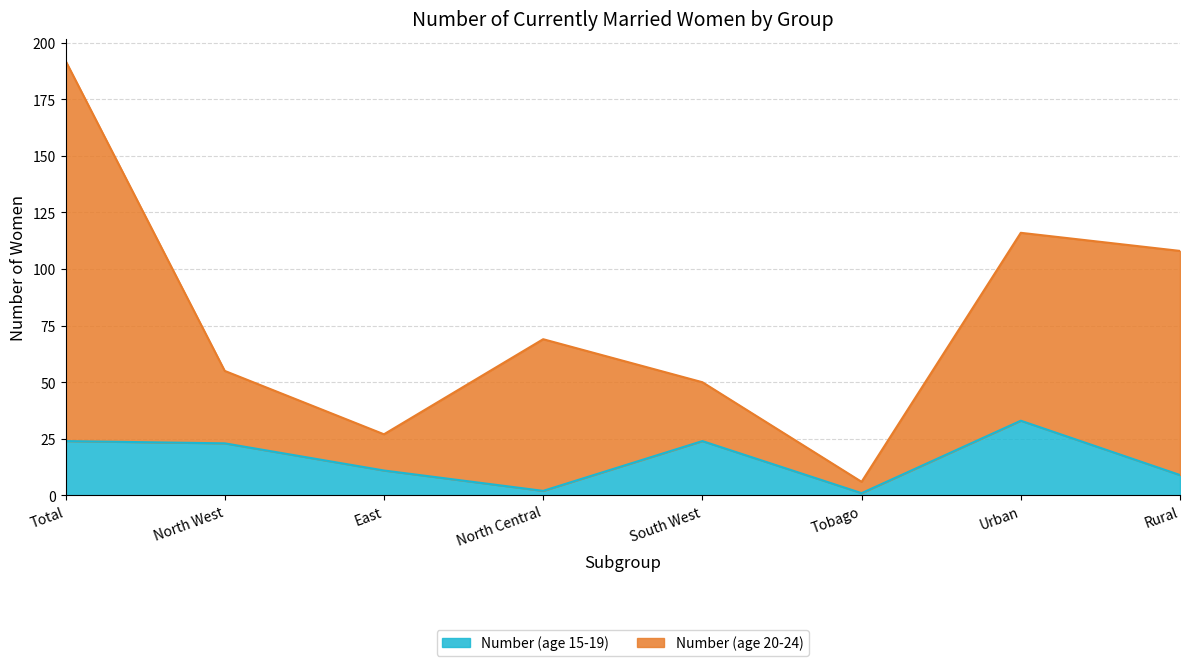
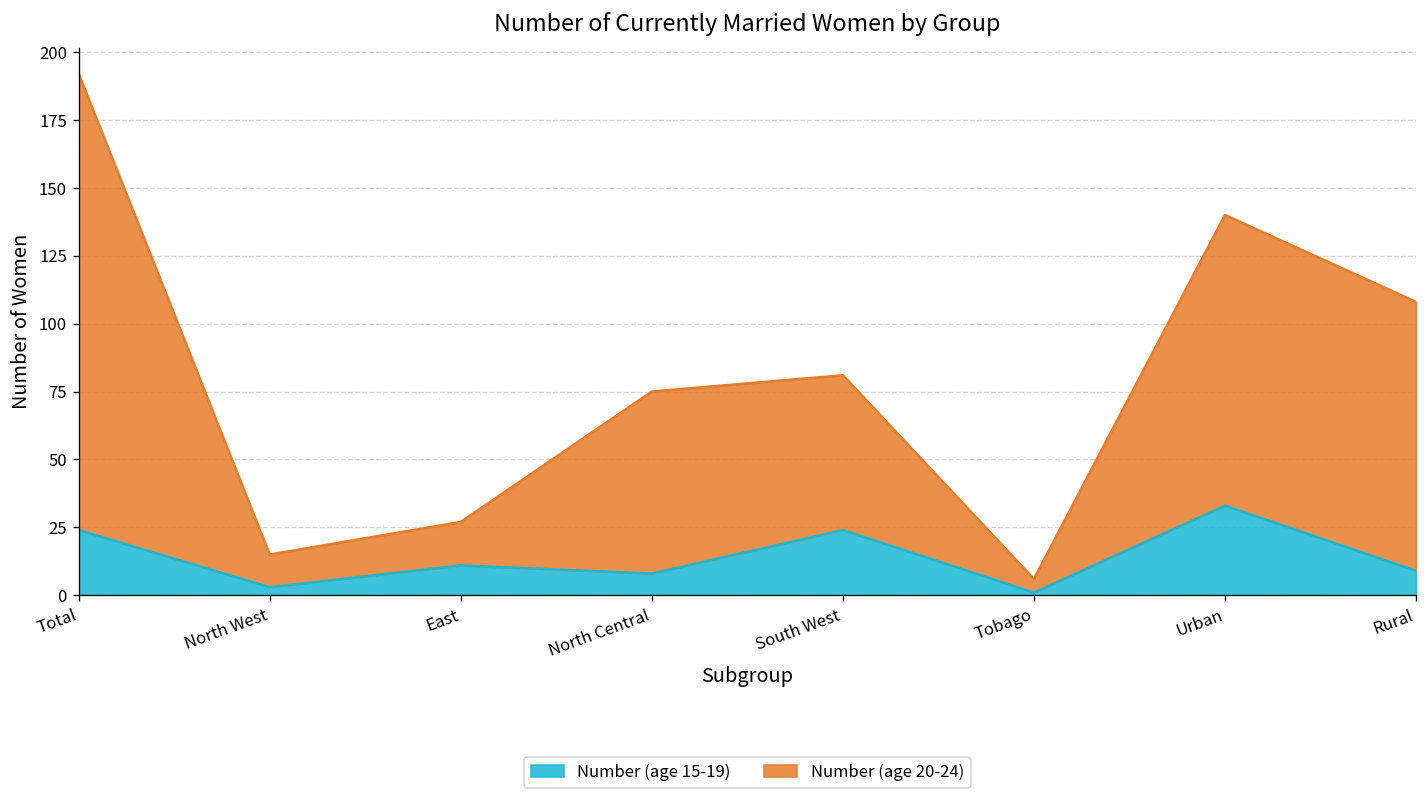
Number (age 15-19), North West: 23 -> 3
Number (age 20-24), North West: 32 -> 12
Number (age 15-19), North Central: 2 -> 8
Number (age 20-24), South West: 26 -> 57
Number (age 20-24), Urban: 83 -> 107
